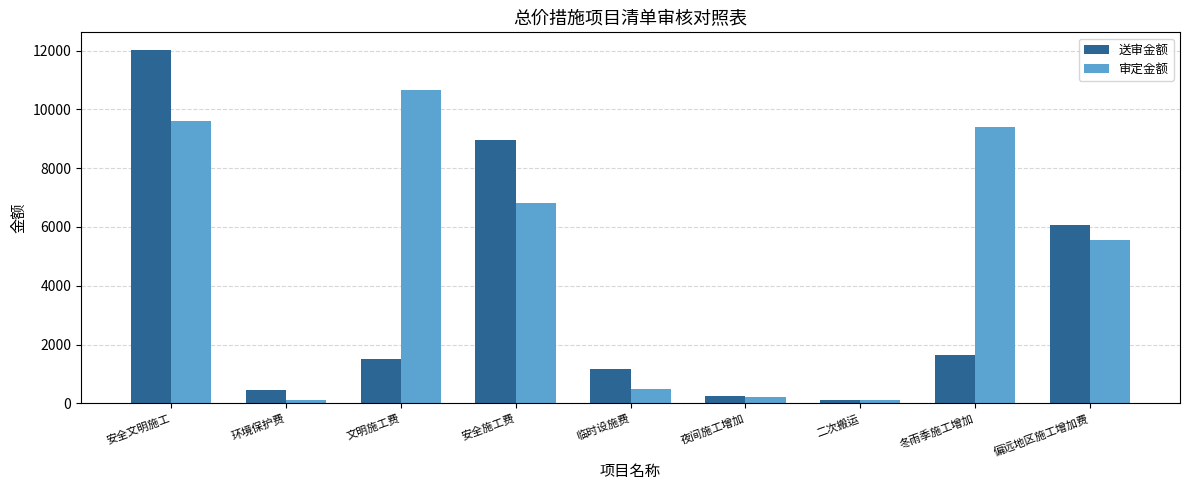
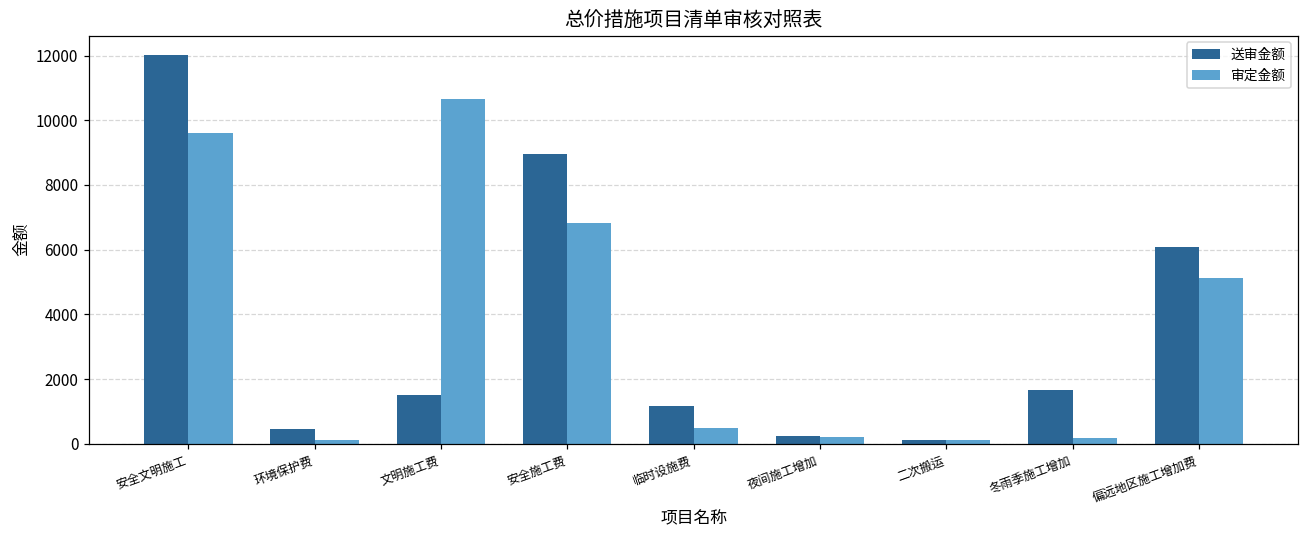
审定金额, 冬雨季施工增加: 9400 -> 200
审定金额, 偏远地区施工增加费: 5500 -> 5100
